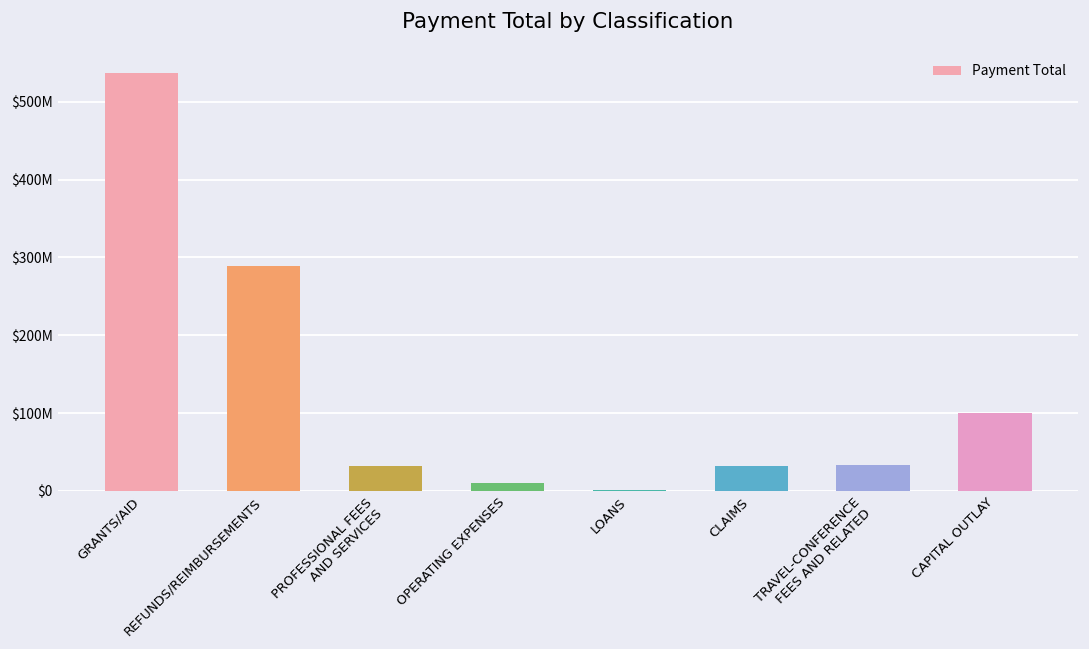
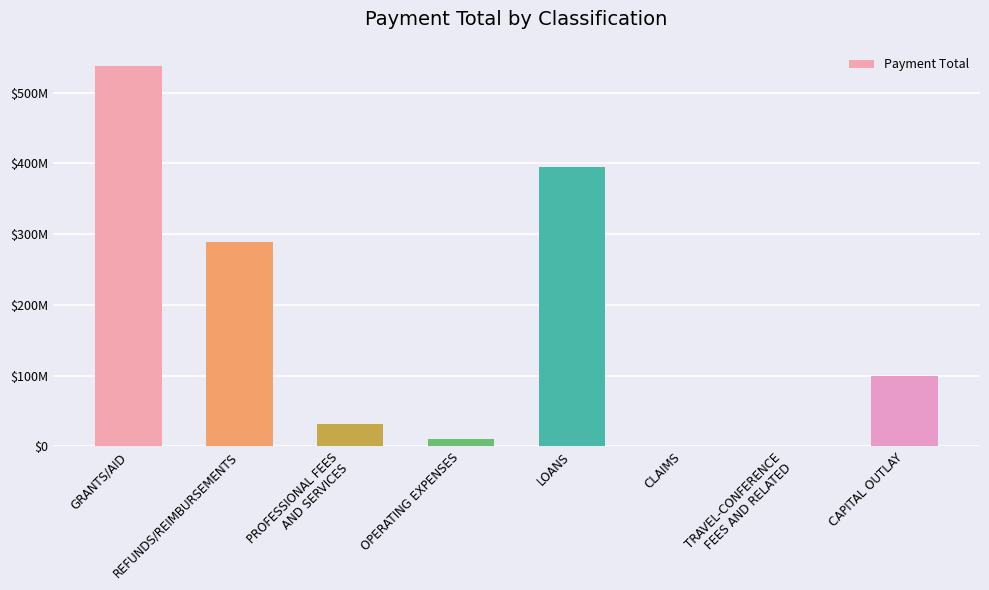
LOANS: $0 -> $400000000
CLAIMS: $30000000 -> $0
TRAVEL-CONFERENCE FEES AND RELATED: $30000000 -> $0
